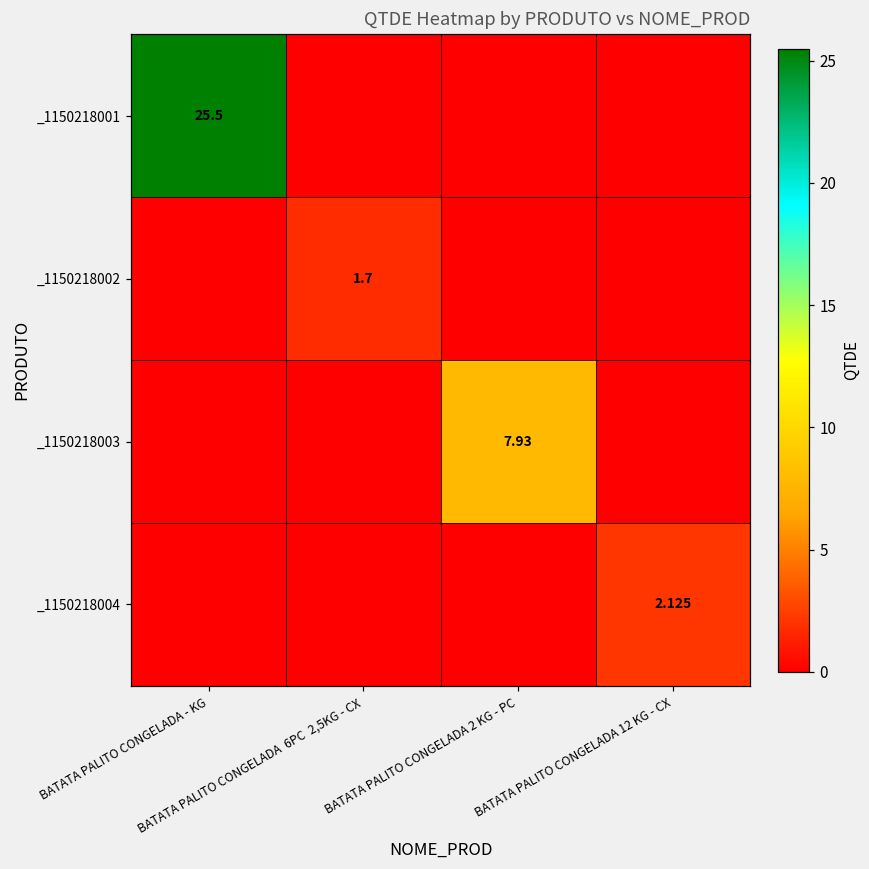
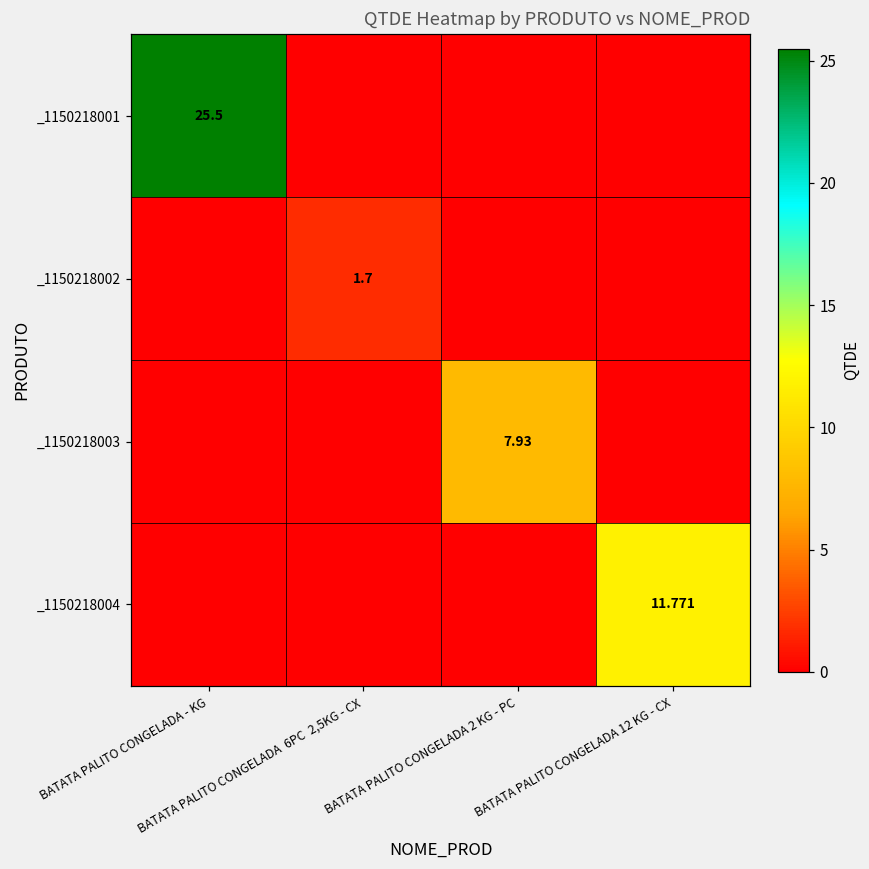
_1150218004, BATATA PALITO CONGELADA 12 KG - CX: 2.125 -> 11.771
